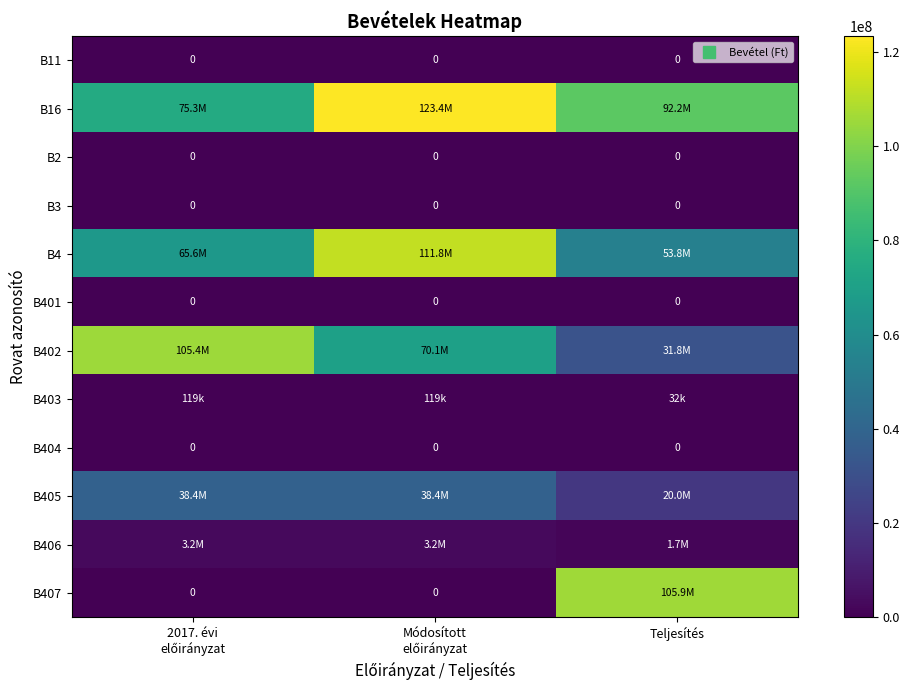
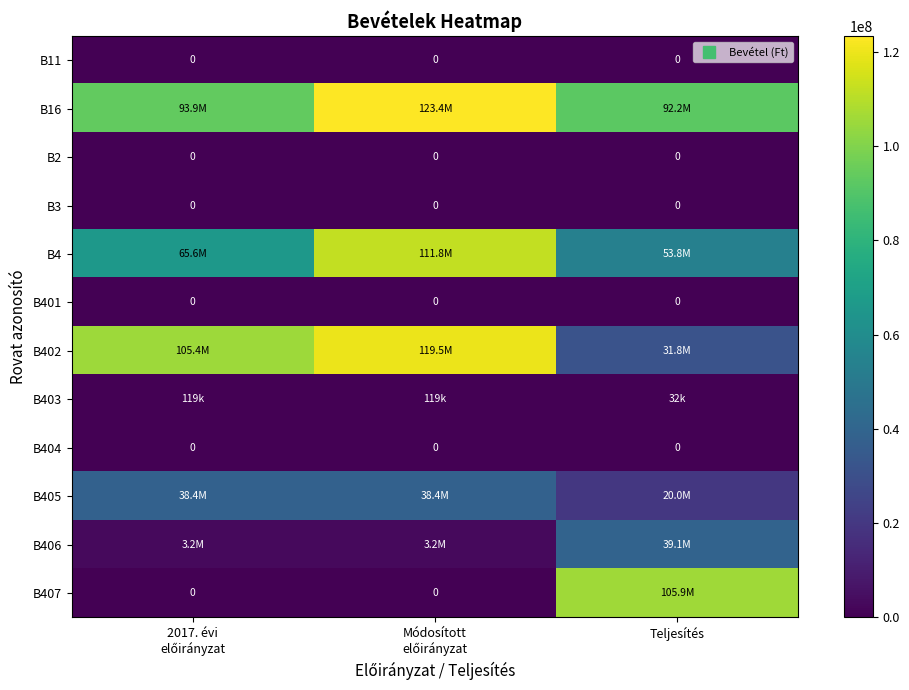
B16, 2017. évi előirányzat: 75.3M -> 93.9M
B402, Módosított előirányzat: 70.1M -> 119.5M
B406, Teljesítés: 1.7M -> 39.1M
